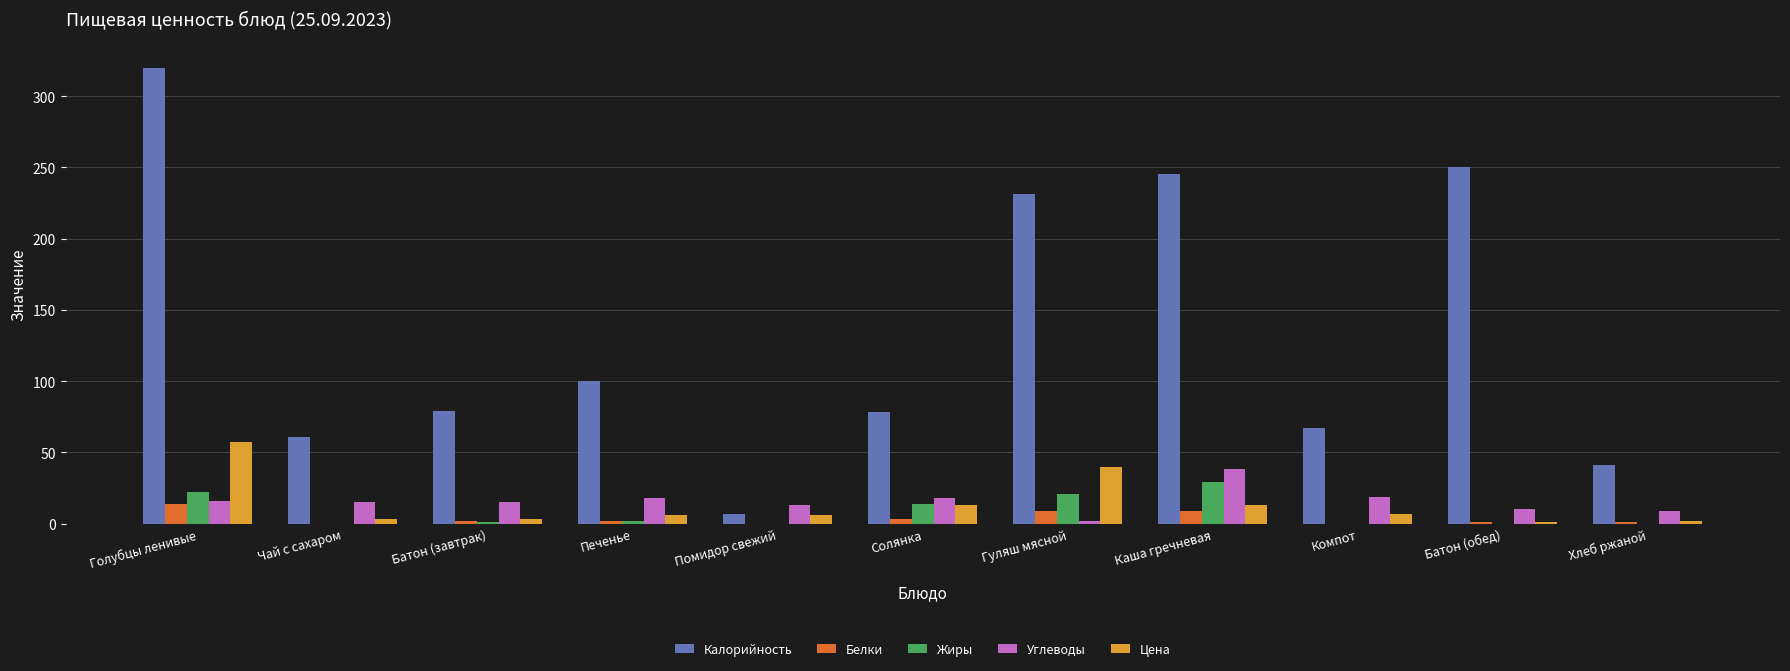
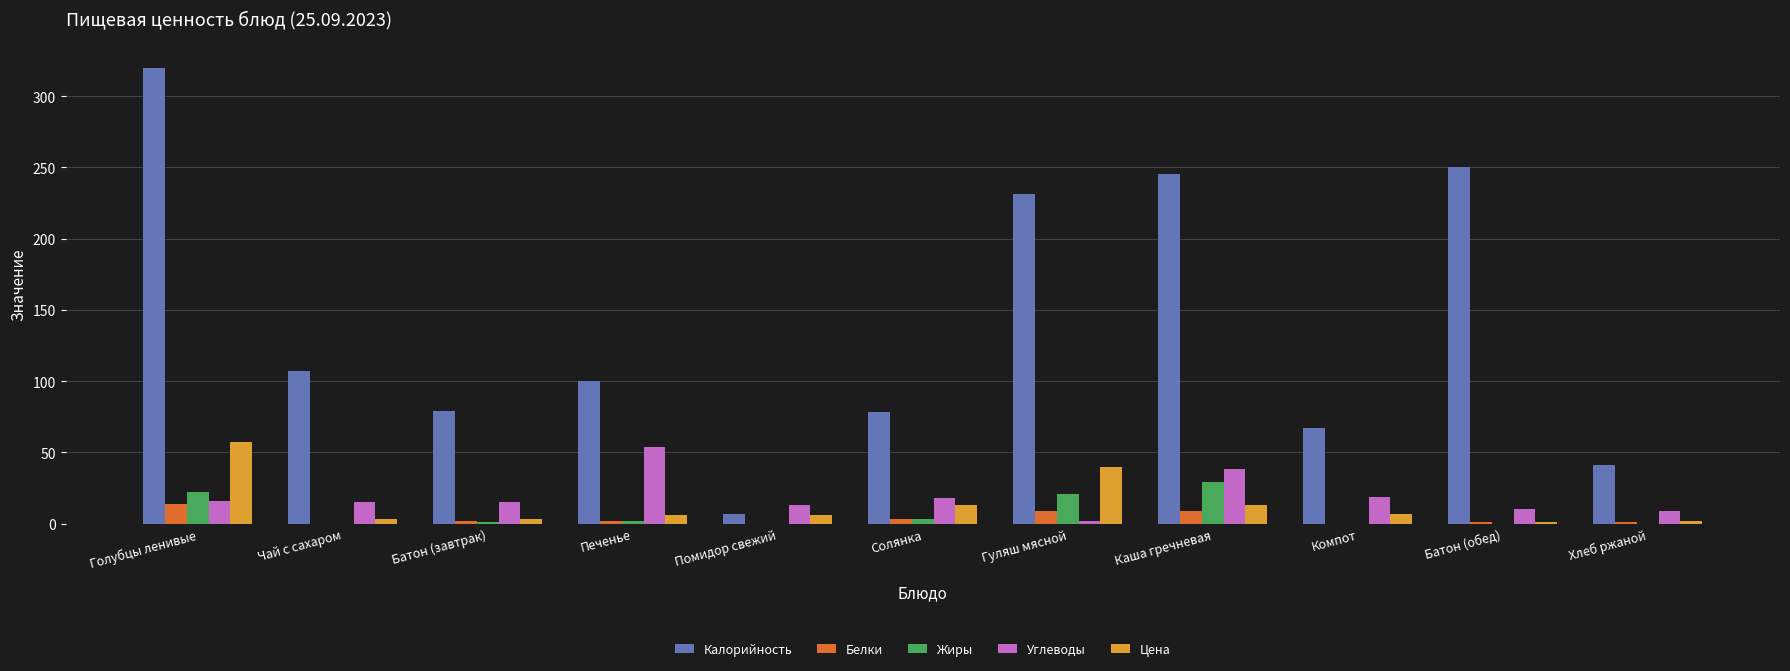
Калорийность, Чай с сахаром: 61 -> 107
Углеводы, Печенье: 18 -> 54
Жиры, Солянка: 14 -> 3
